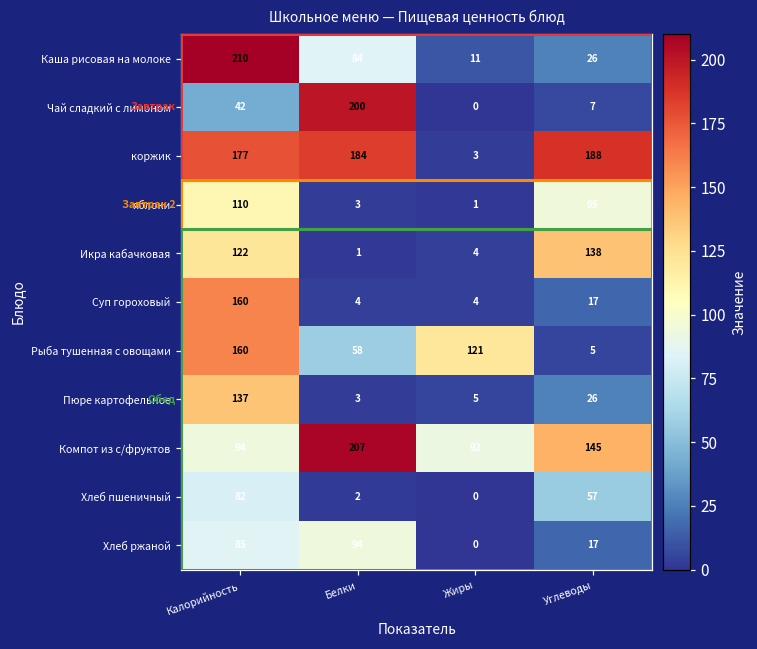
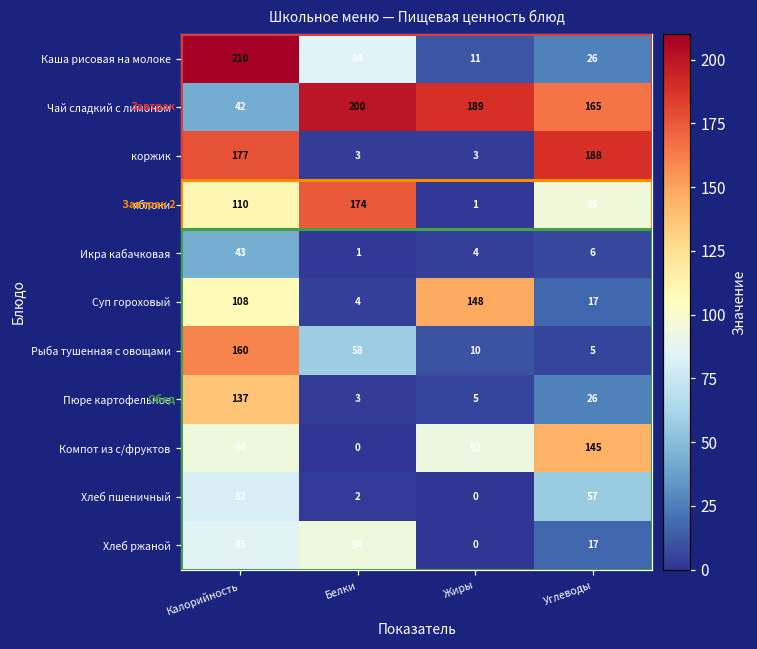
Чай сладкий с лимоном, Жиры: 0 -> 189
Чай сладкий с лимоном, Углеводы: 7 -> 165
коржик, Белки: 184 -> 3
яблоки, Белки: 3 -> 174
Икра кабачковая, Калорийность: 122 -> 43
Икра кабачковая, Углеводы: 138 -> 6
Суп гороховый, Калорийность: 160 -> 108
Суп гороховый, Жиры: 4 -> 148
Рыба тушенная с овощами, Жиры: 121 -> 10
Компот из с/фруктов, Белки: 207 -> 0
